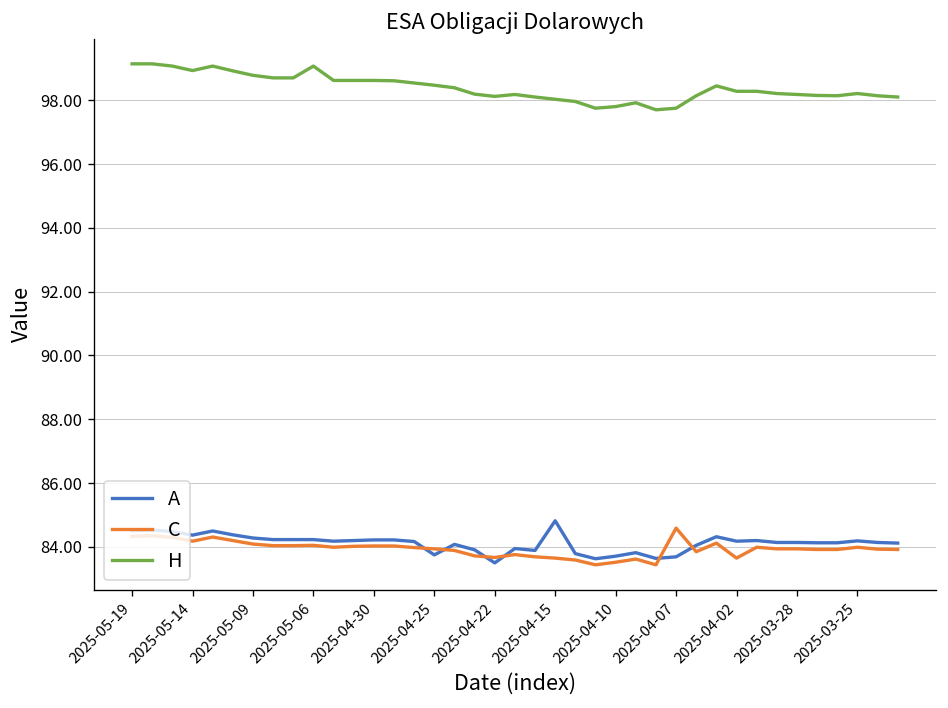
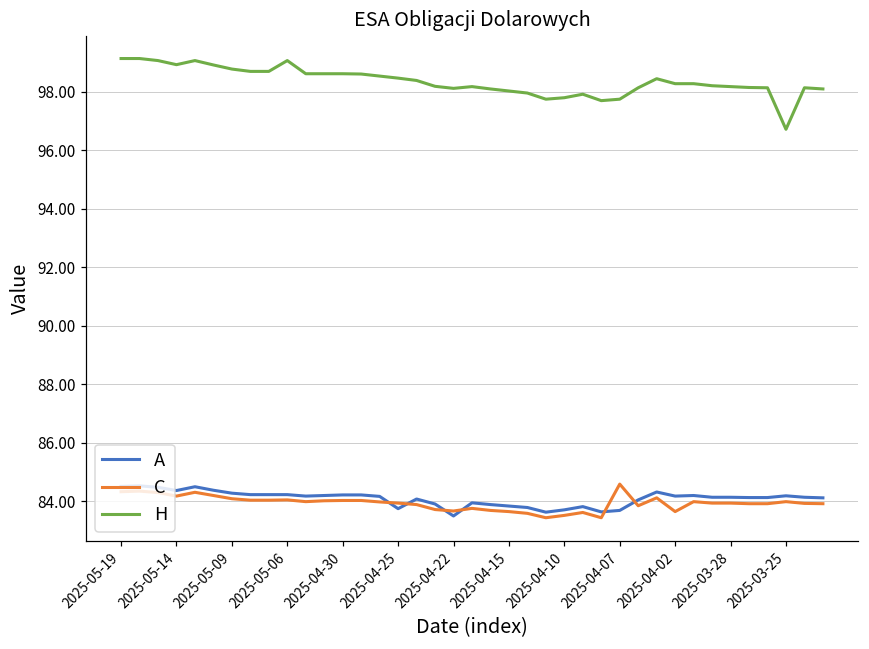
A, 2025-04-15: 84.8 -> 83.8
H, 2025-03-25: 98.2 -> 96.7
